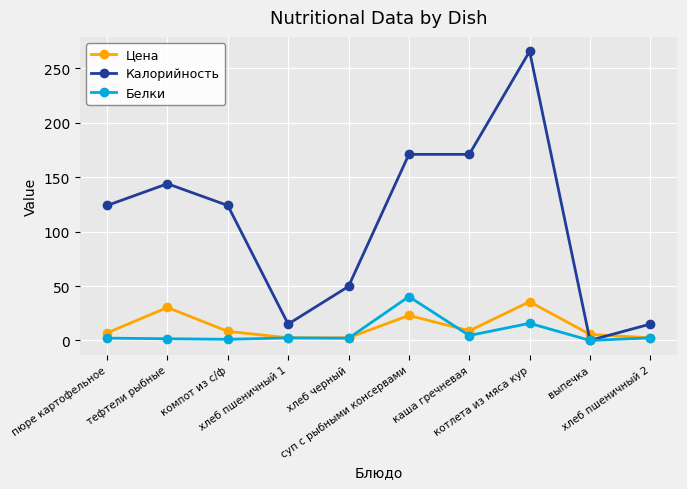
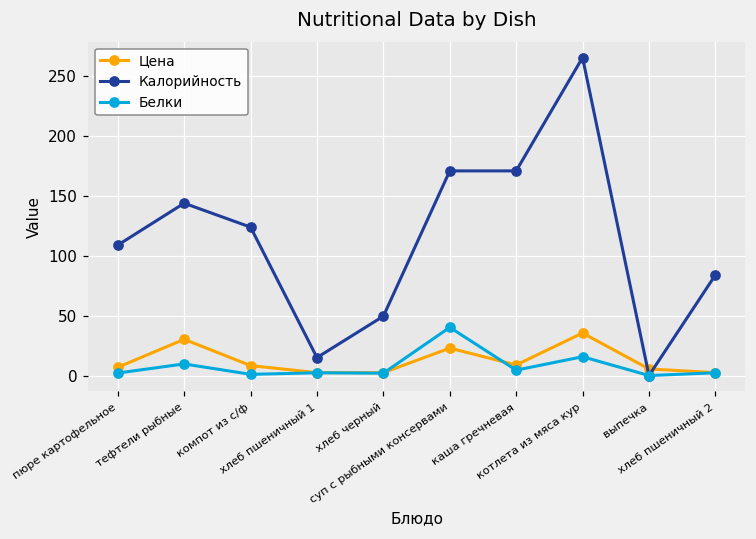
Калорийность, пюре картофельное: 124 -> 109
Белки, тефтели рыбные: 2 -> 10
Калорийность, хлеб пшеничный 2: 15 -> 84
